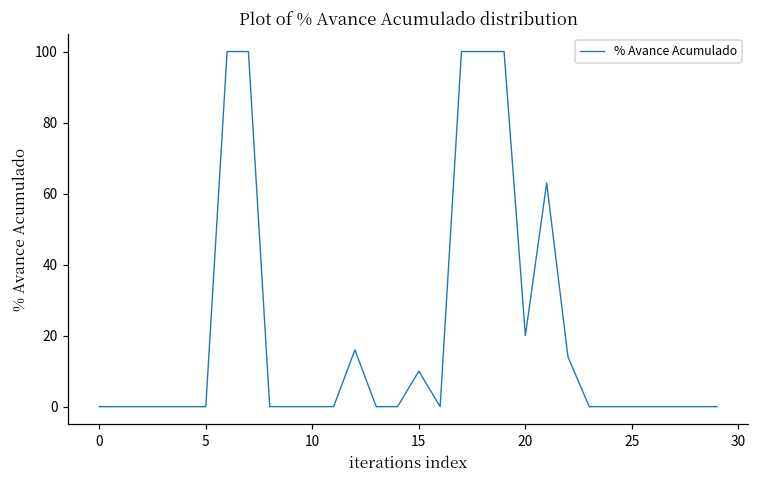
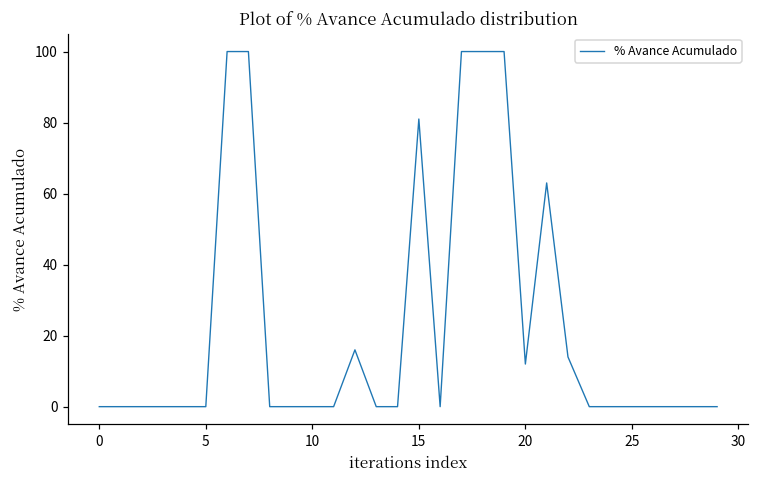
15: 10 -> 81
20: 20 -> 12
